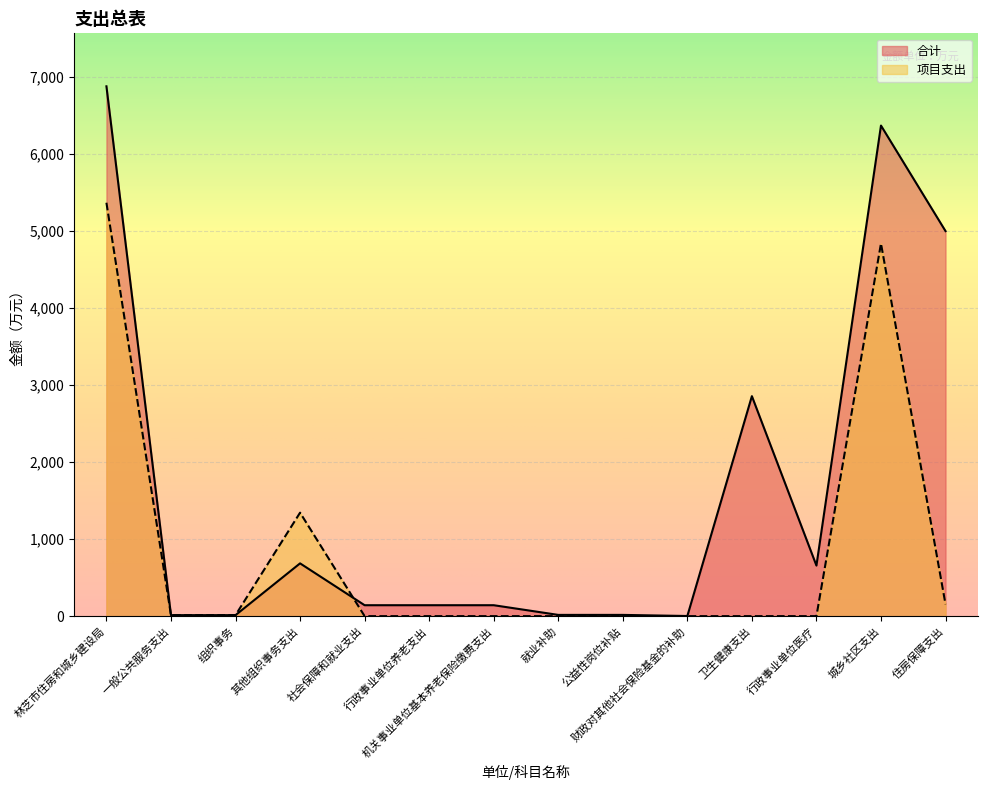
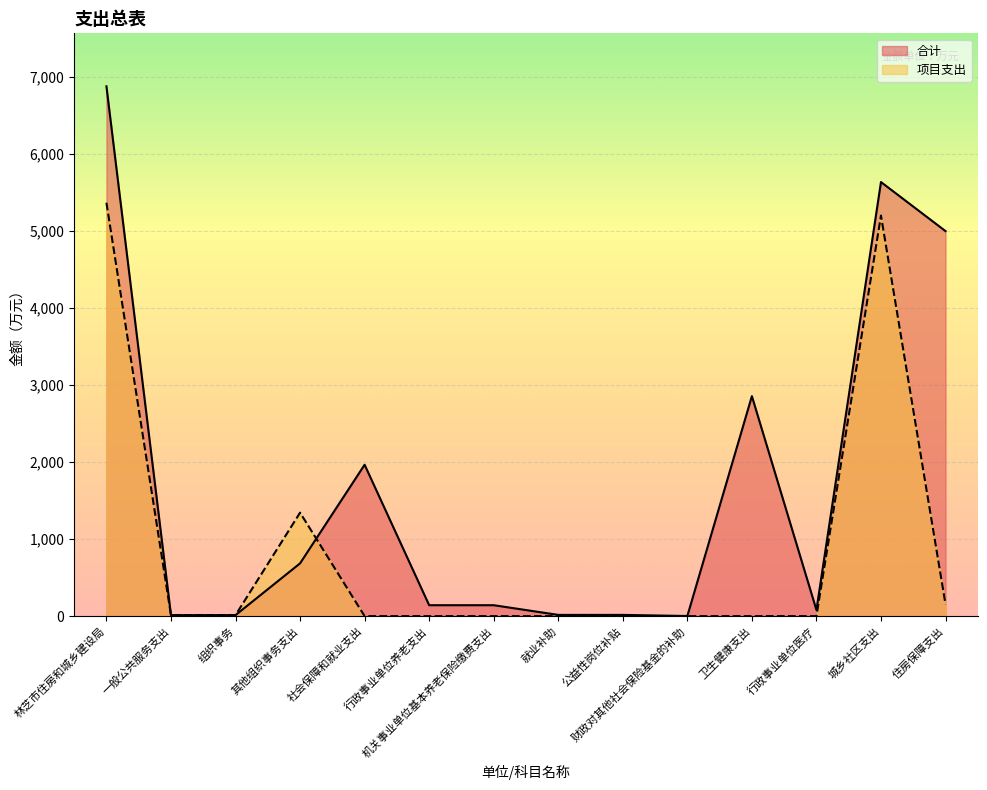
合计, 社会保障和就业支出: 100 -> 2,000
合计, 行政事业单位医疗: 700 -> 100
合计, 城乡社区支出: 6,400 -> 5,600
项目支出, 城乡社区支出: 4,800 -> 5,200
